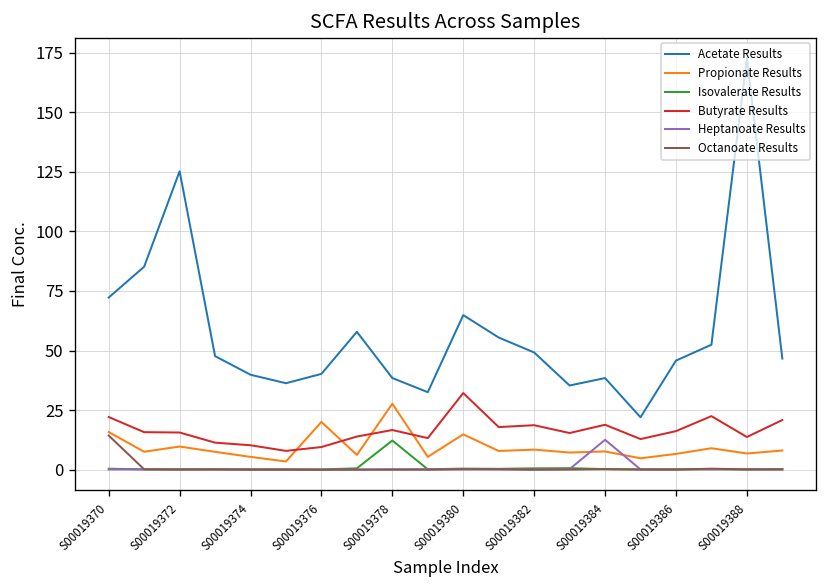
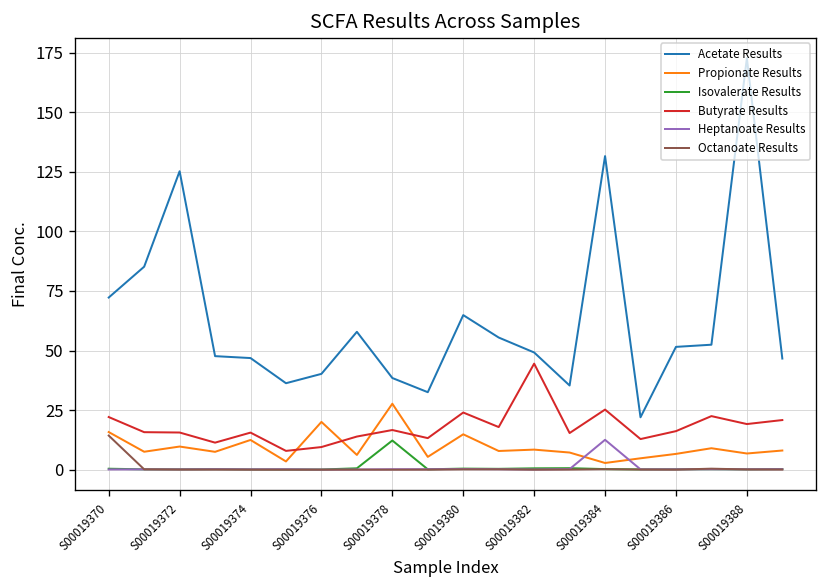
Acetate Results, S00019374: 40 -> 47
Propionate Results, S00019374: 5 -> 12
Butyrate Results, S00019374: 10 -> 16
Butyrate Results, S00019380: 32 -> 24
Butyrate Results, S00019382: 19 -> 44
Acetate Results, S00019384: 38 -> 132
Propionate Results, S00019384: 8 -> 3
Butyrate Results, S00019384: 19 -> 25
Acetate Results, S00019386: 46 -> 52
Butyrate Results, S00019388: 14 -> 19
